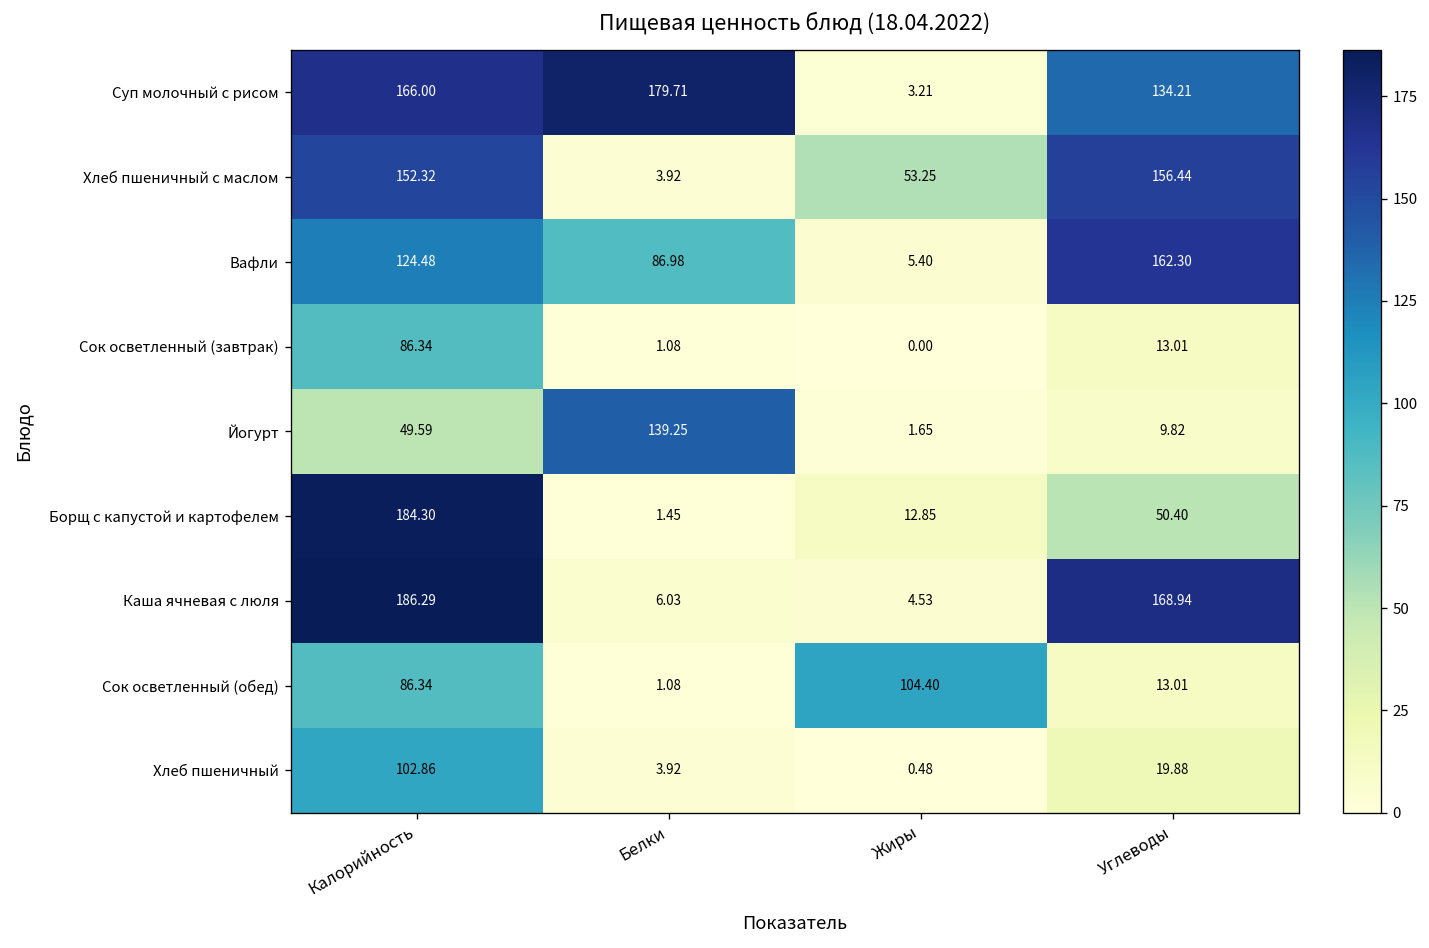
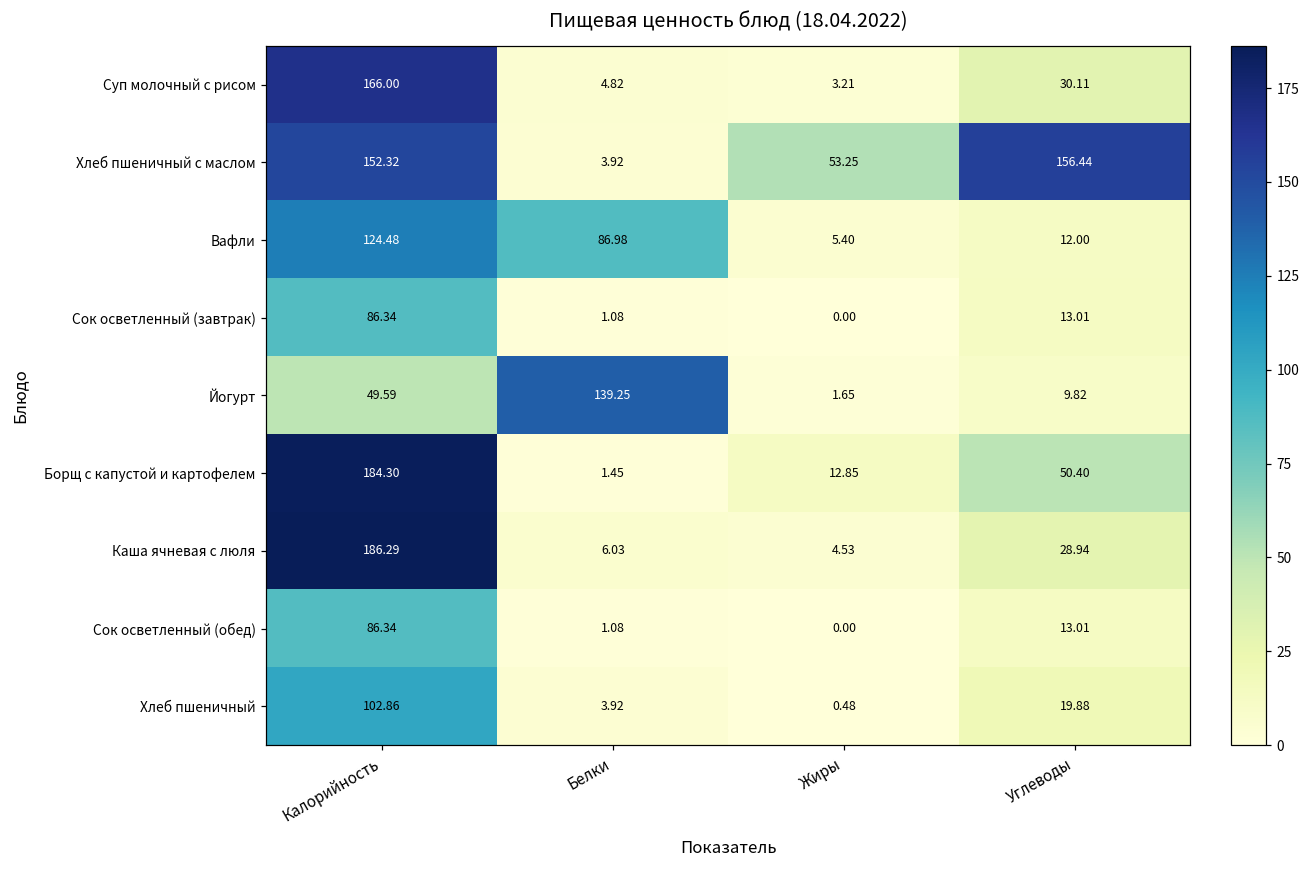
Суп молочный с рисом, Белки: 179.71 -> 4.82
Суп молочный с рисом, Углеводы: 134.21 -> 30.11
Вафли, Углеводы: 162.30 -> 12.00
Каша ячневая с люля, Углеводы: 168.94 -> 28.94
Сок осветленный (обед), Жиры: 104.40 -> 0.00
